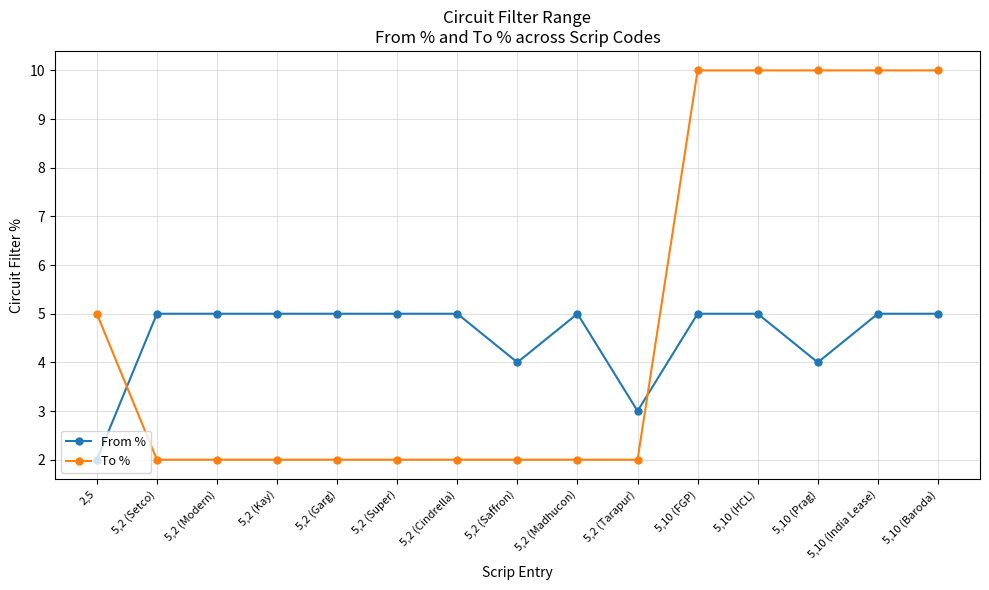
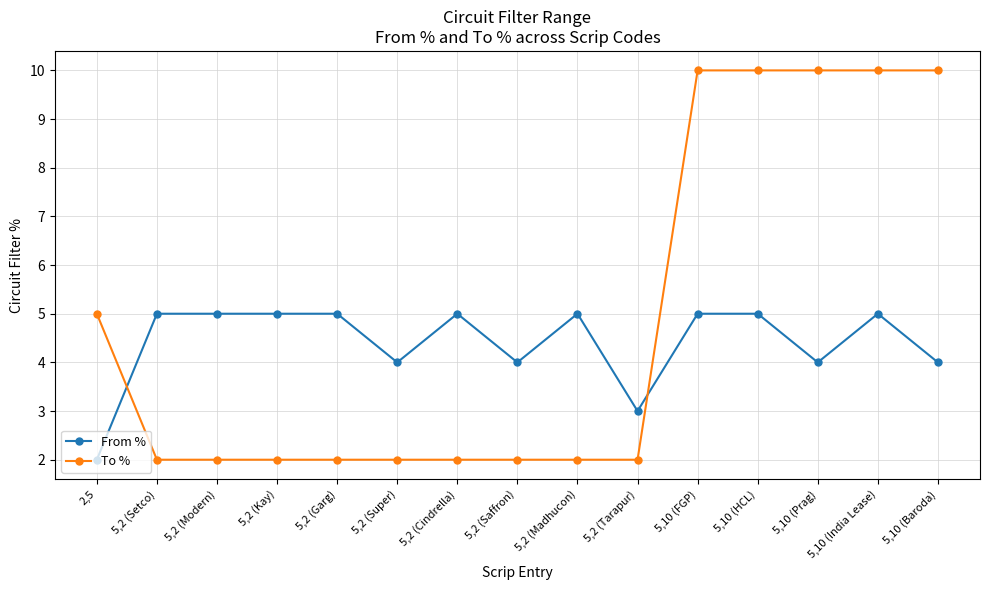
From %, 5,2 (Super): 5 -> 4
From %, 5,10 (Baroda): 5 -> 4
